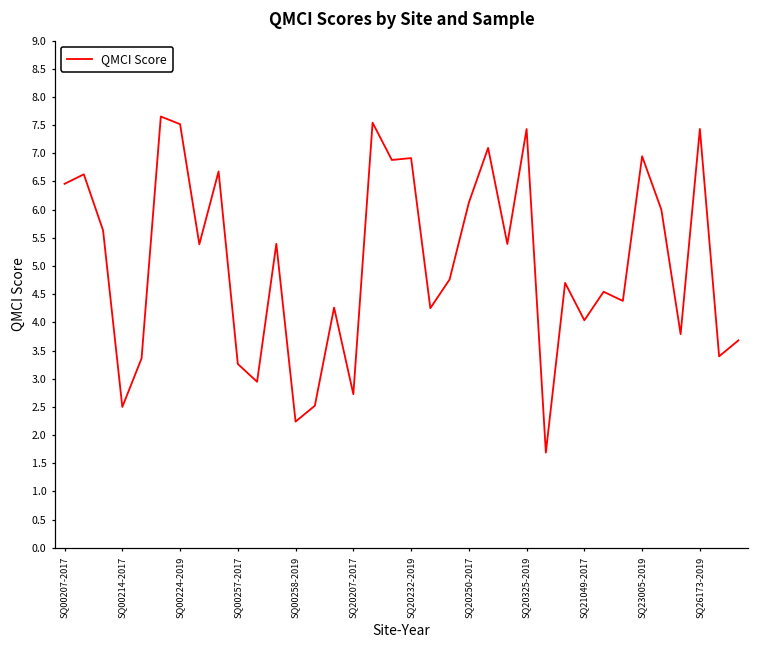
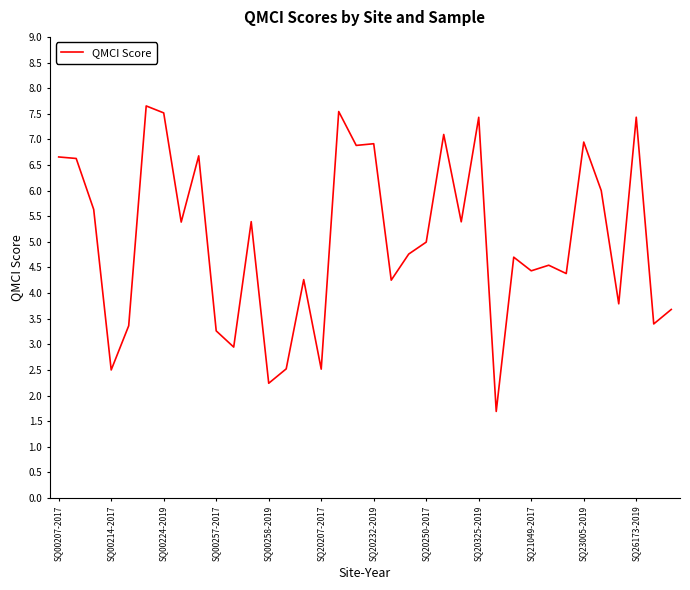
SQ00207-2017: 6.5 -> 6.7
SQ20207-2017: 2.7 -> 2.5
SQ20250-2017: 6.1 -> 5.0
SQ21049-2017: 4.0 -> 4.4
